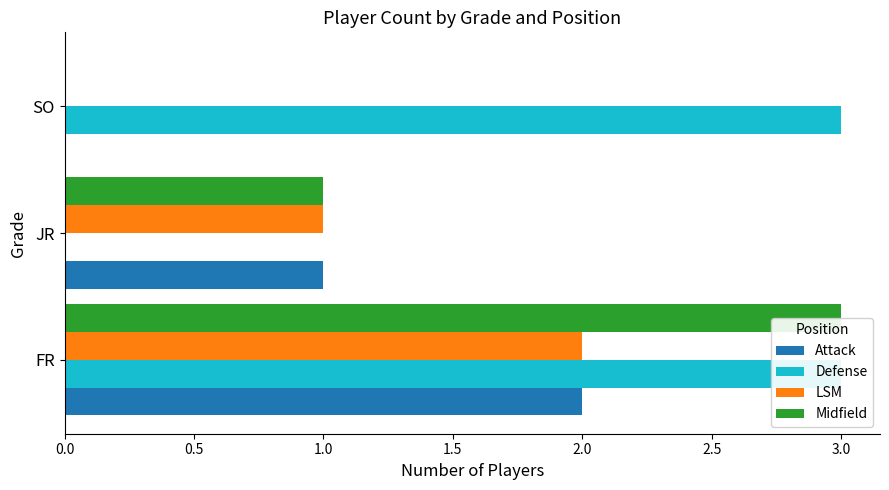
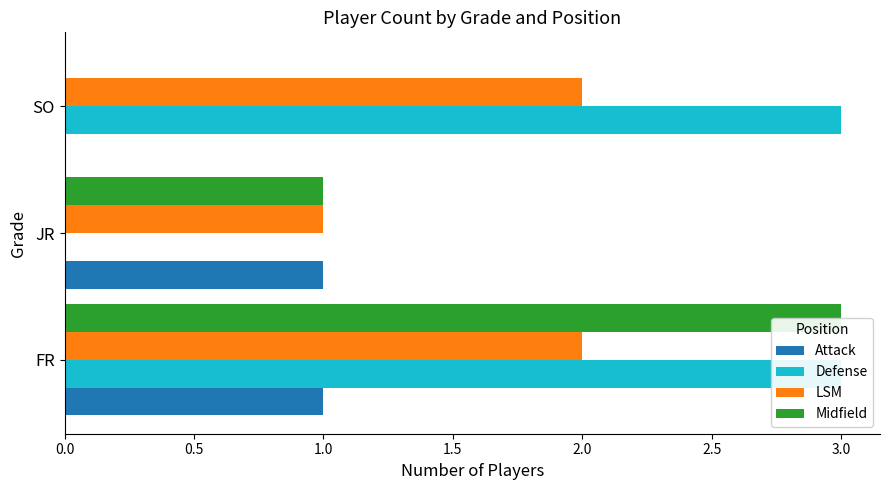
LSM, SO: 0 -> 2
Attack, FR: 2 -> 1
